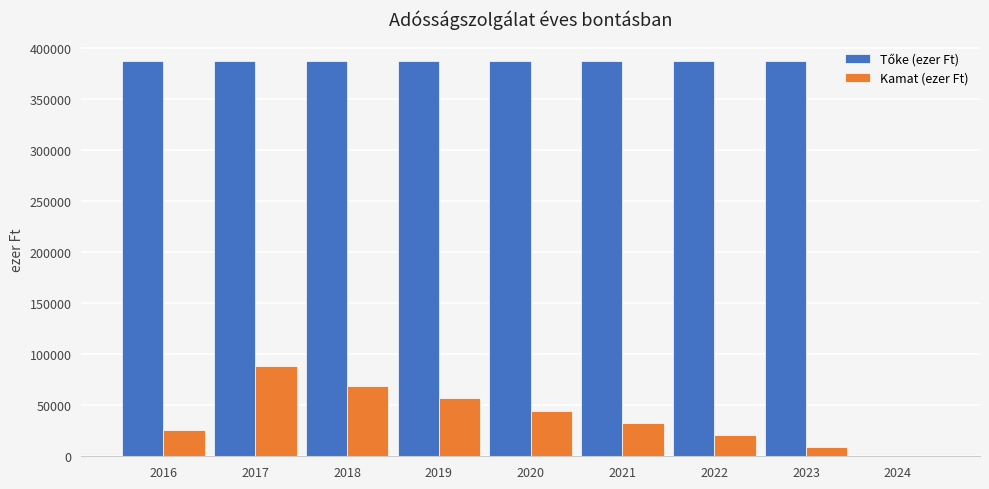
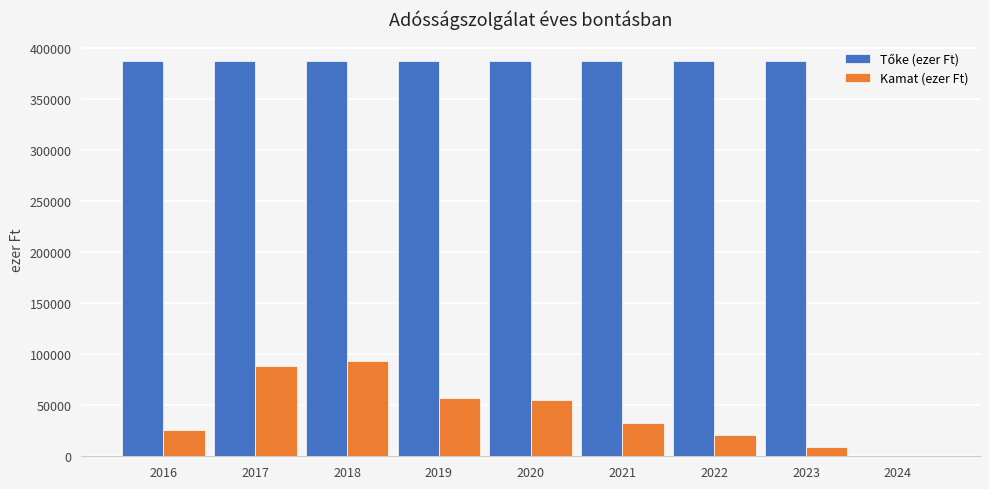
Kamat (ezer Ft), 2018: 69000 -> 94000
Kamat (ezer Ft), 2020: 45000 -> 55000
